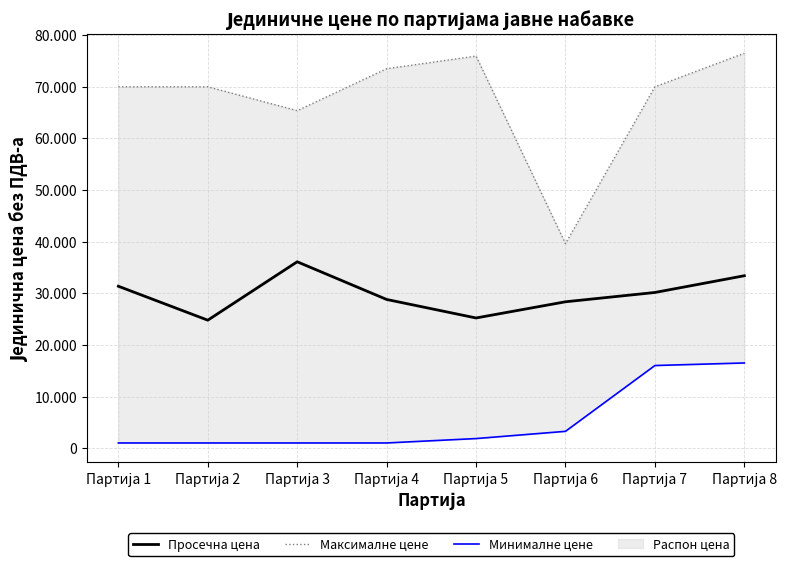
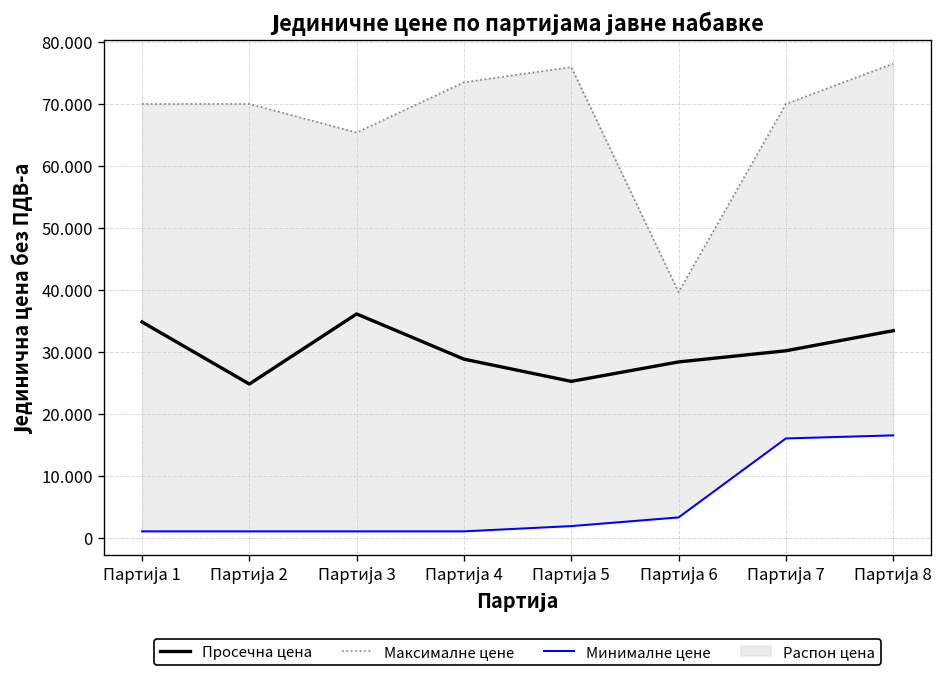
Просечна цена, Партија 1: 31 -> 35
